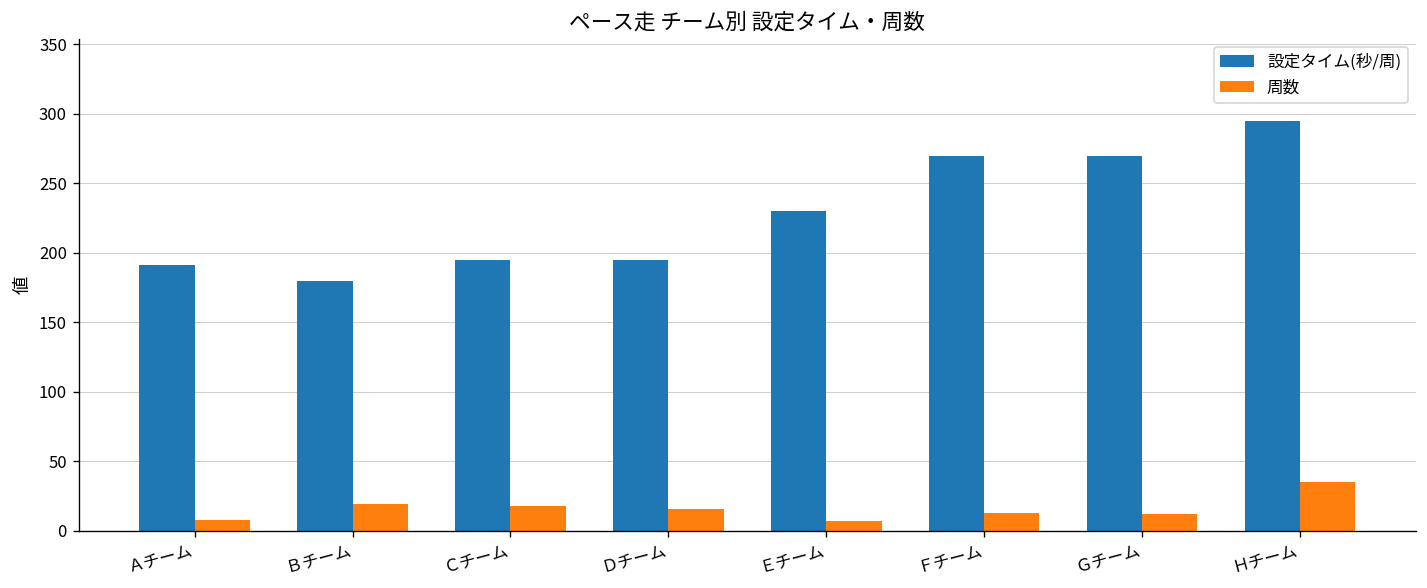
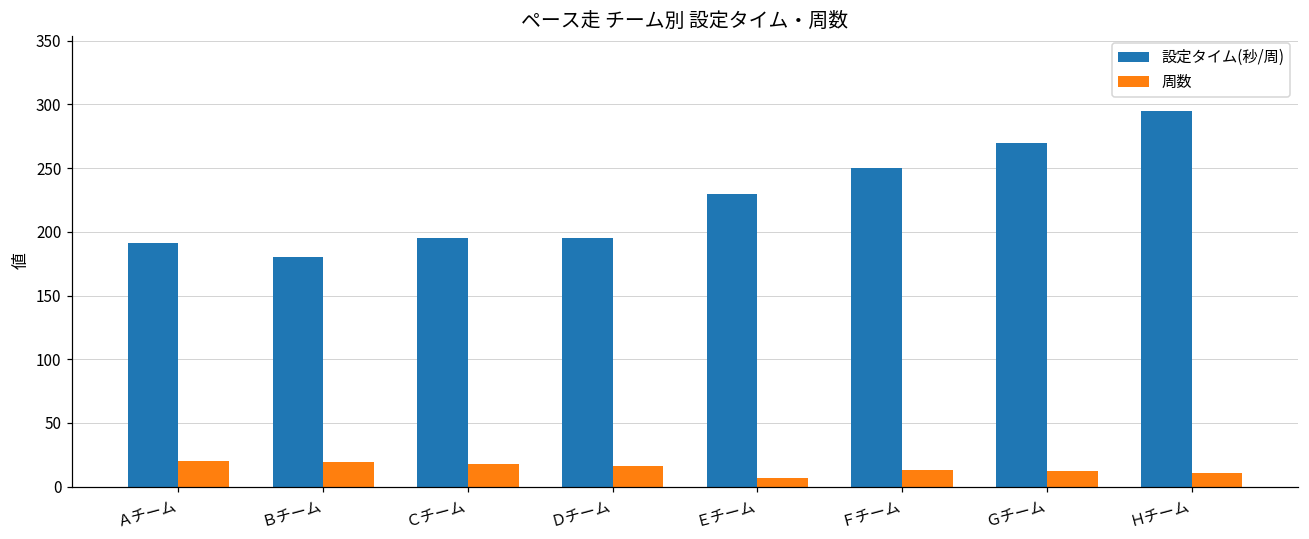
周数, Ａチーム: 8 -> 20
設定タイム(秒/周), Ｆチーム: 270 -> 250
周数, Ｈチーム: 35 -> 11
